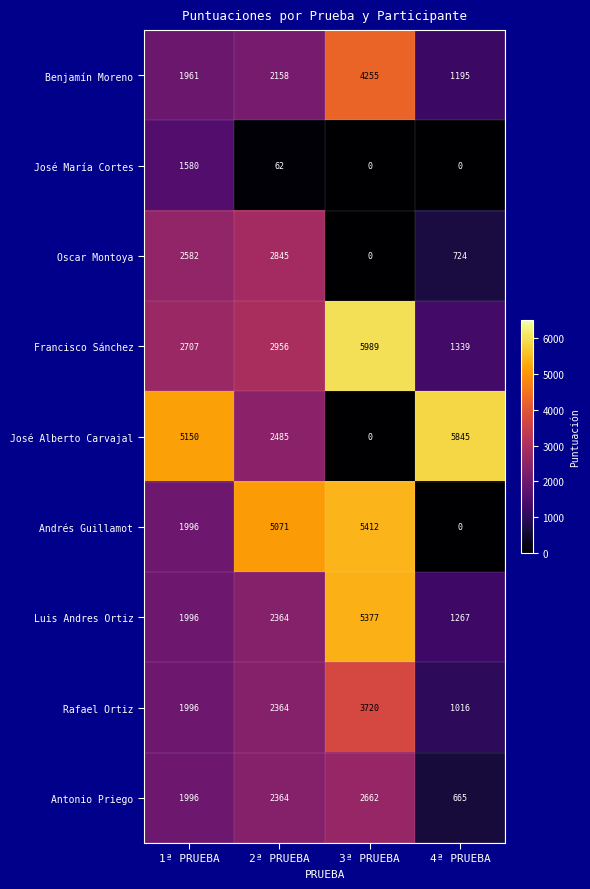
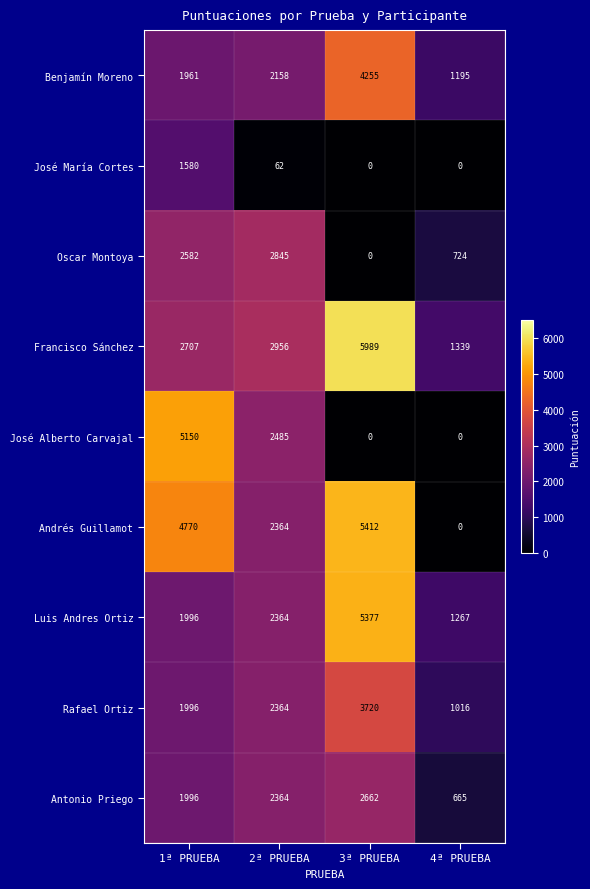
José Alberto Carvajal, 4ª PRUEBA: 5845 -> 0
Andrés Guillamot, 1ª PRUEBA: 1996 -> 4770
Andrés Guillamot, 2ª PRUEBA: 5071 -> 2364
